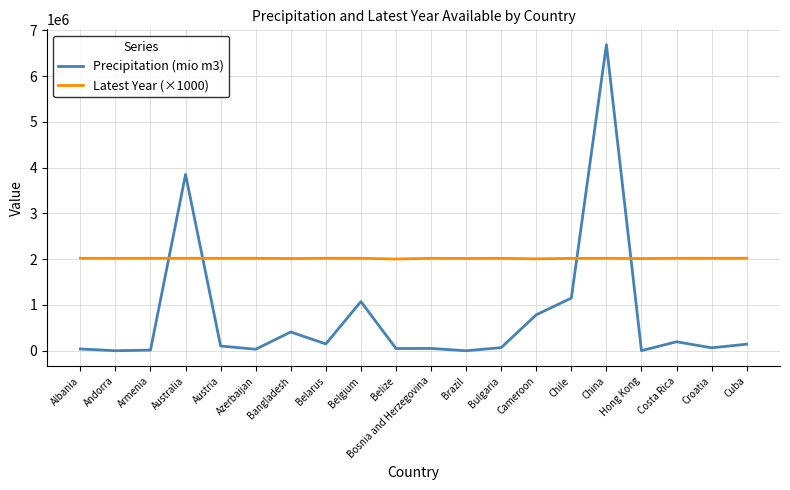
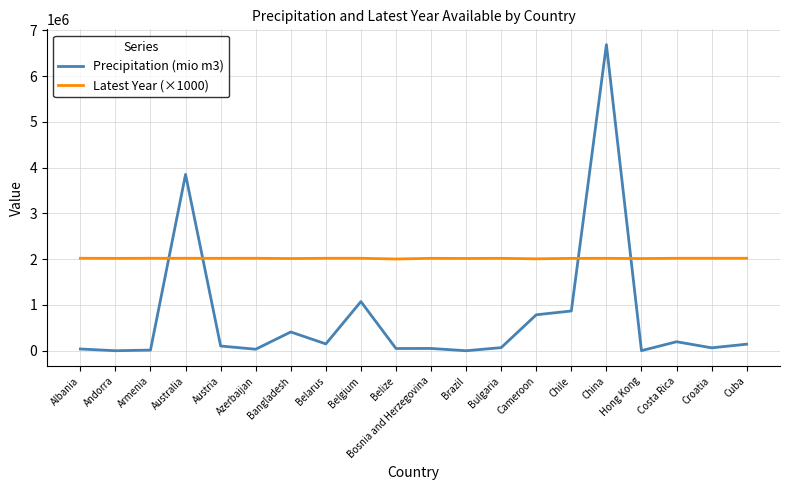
Precipitation (mio m3), Chile: 1200000 -> 900000
